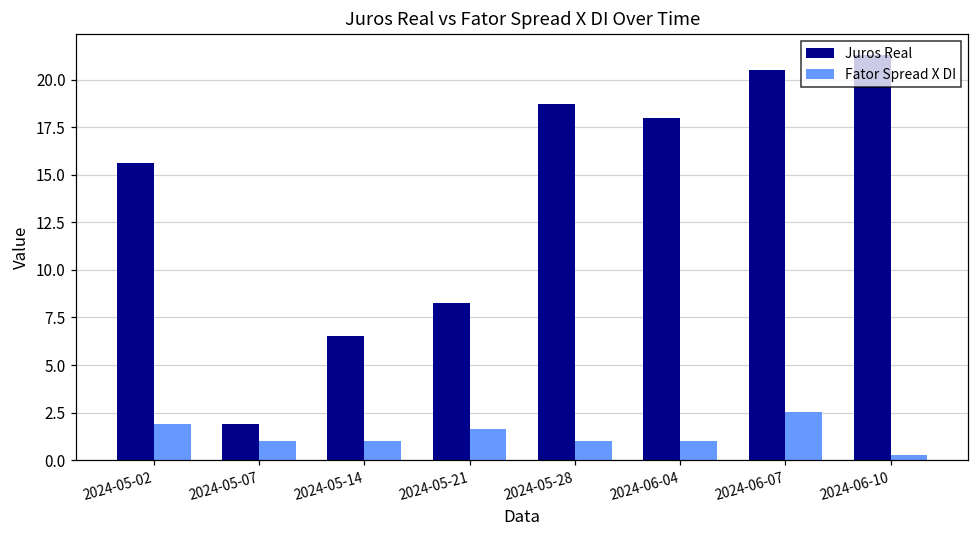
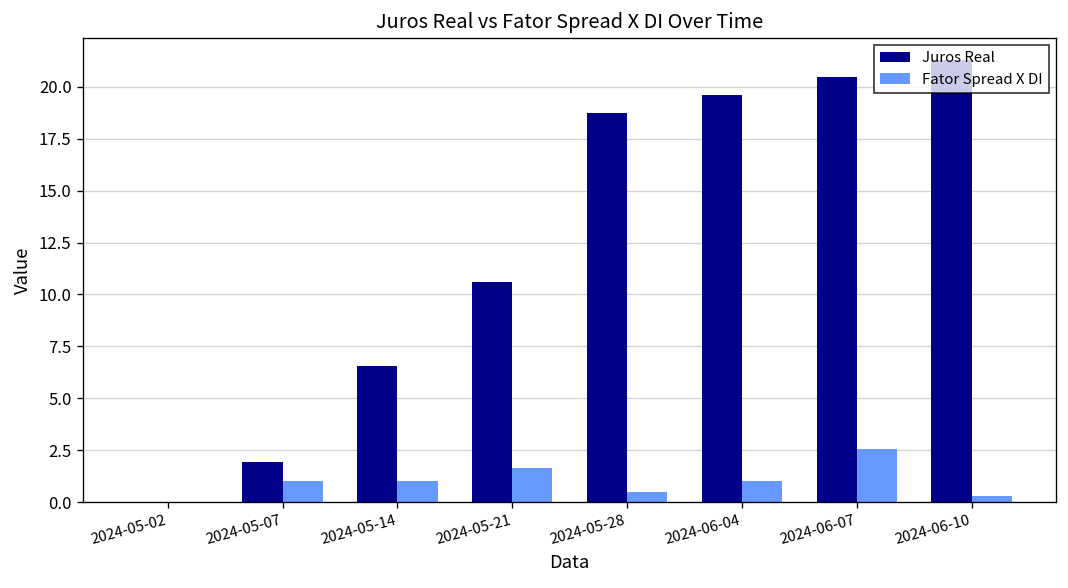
Juros Real, 2024-05-02: 15.6 -> 0.0
Fator Spread X DI, 2024-05-02: 1.9 -> 0.0
Juros Real, 2024-05-21: 8.3 -> 10.6
Fator Spread X DI, 2024-05-28: 1.0 -> 0.5
Juros Real, 2024-06-04: 18.0 -> 19.6
